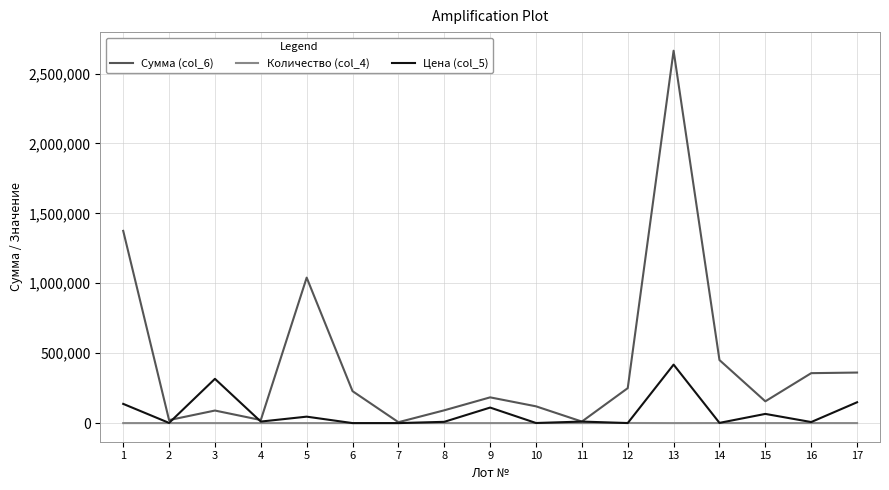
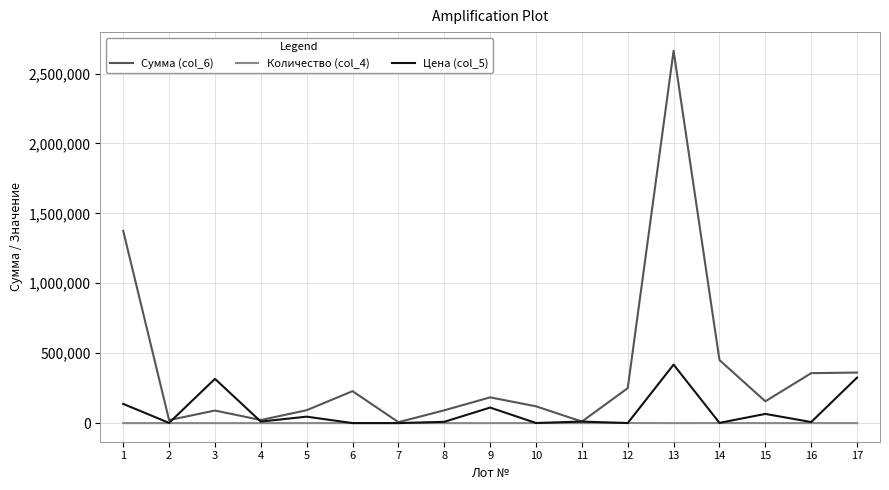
Сумма (col_6), 5: 1,040,000 -> 90,000
Цена (col_5), 17: 150,000 -> 330,000
